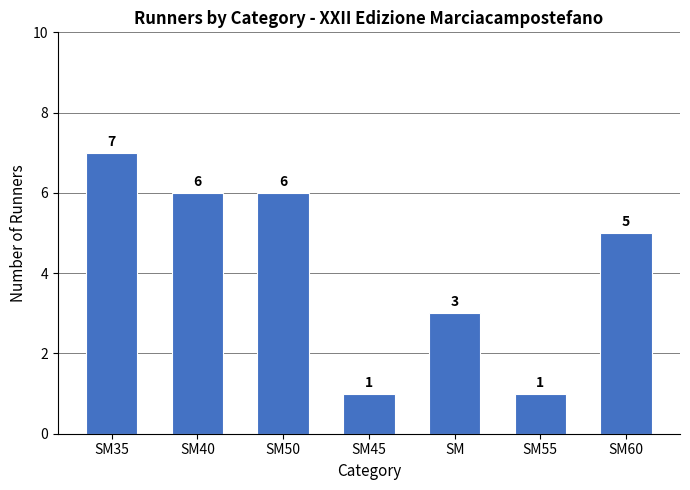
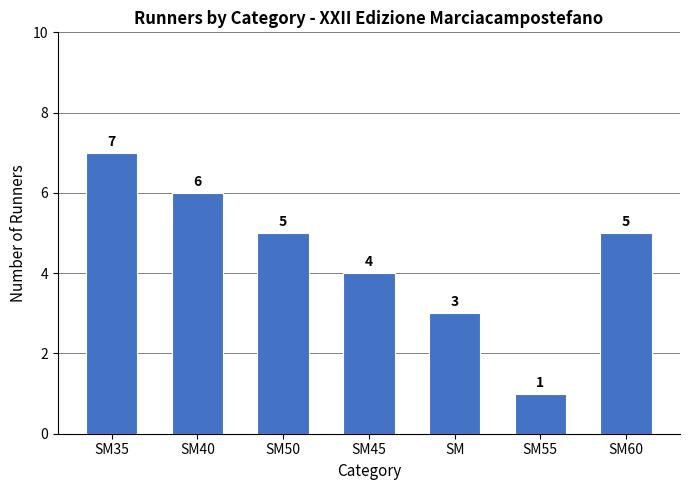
SM50: 6 -> 5
SM45: 1 -> 4
